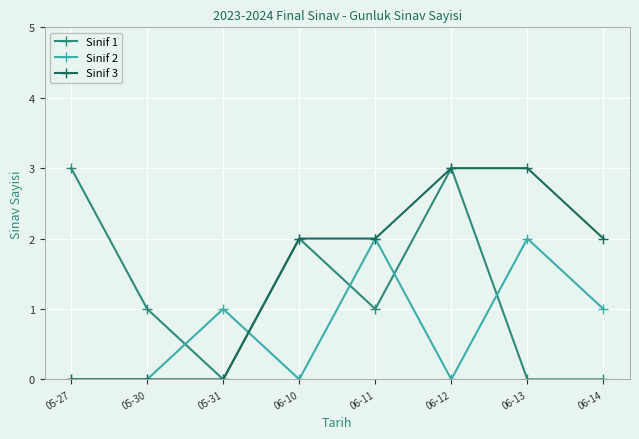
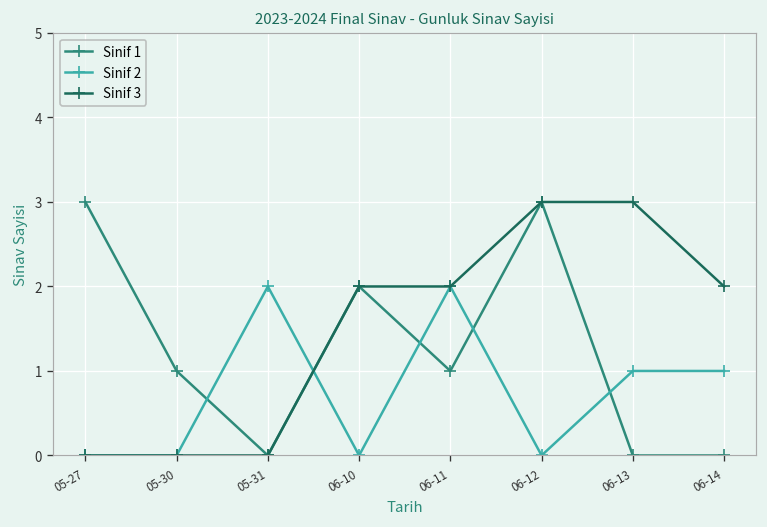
Sinif 2, 05-31: 1 -> 2
Sinif 2, 06-13: 2 -> 1
